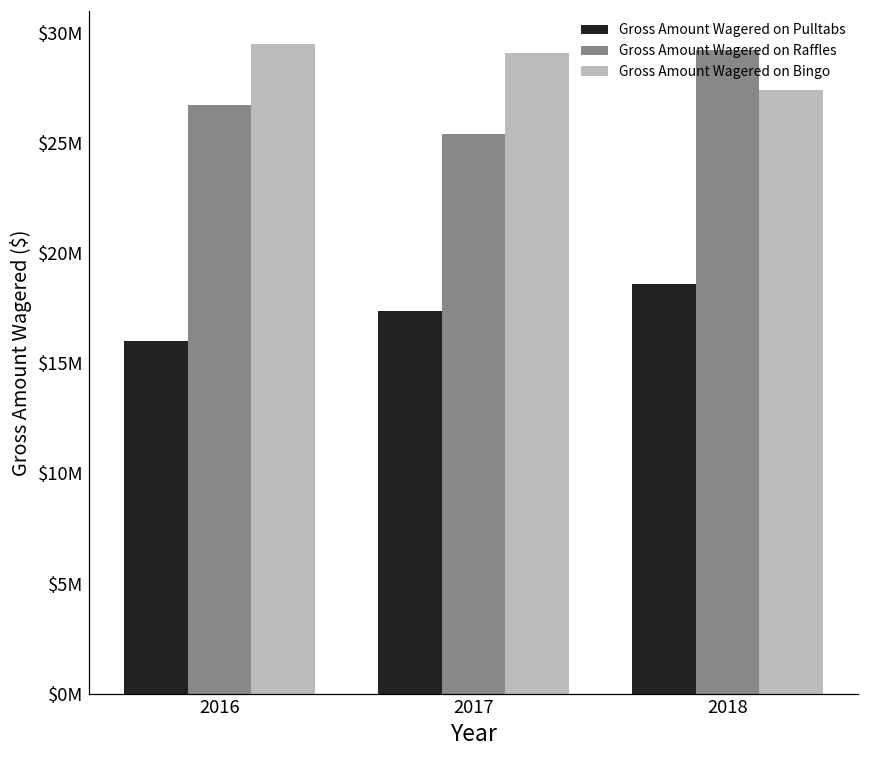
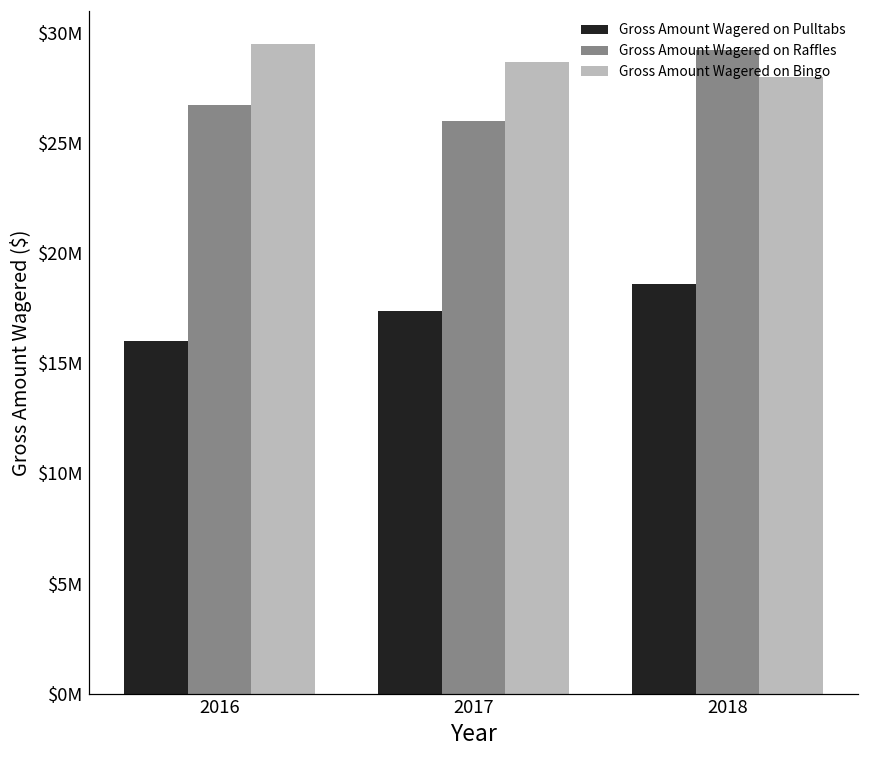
Gross Amount Wagered on Raffles, 2017: $25400000 -> $26000000
Gross Amount Wagered on Bingo, 2017: $29100000 -> $28700000
Gross Amount Wagered on Bingo, 2018: $27400000 -> $28000000
